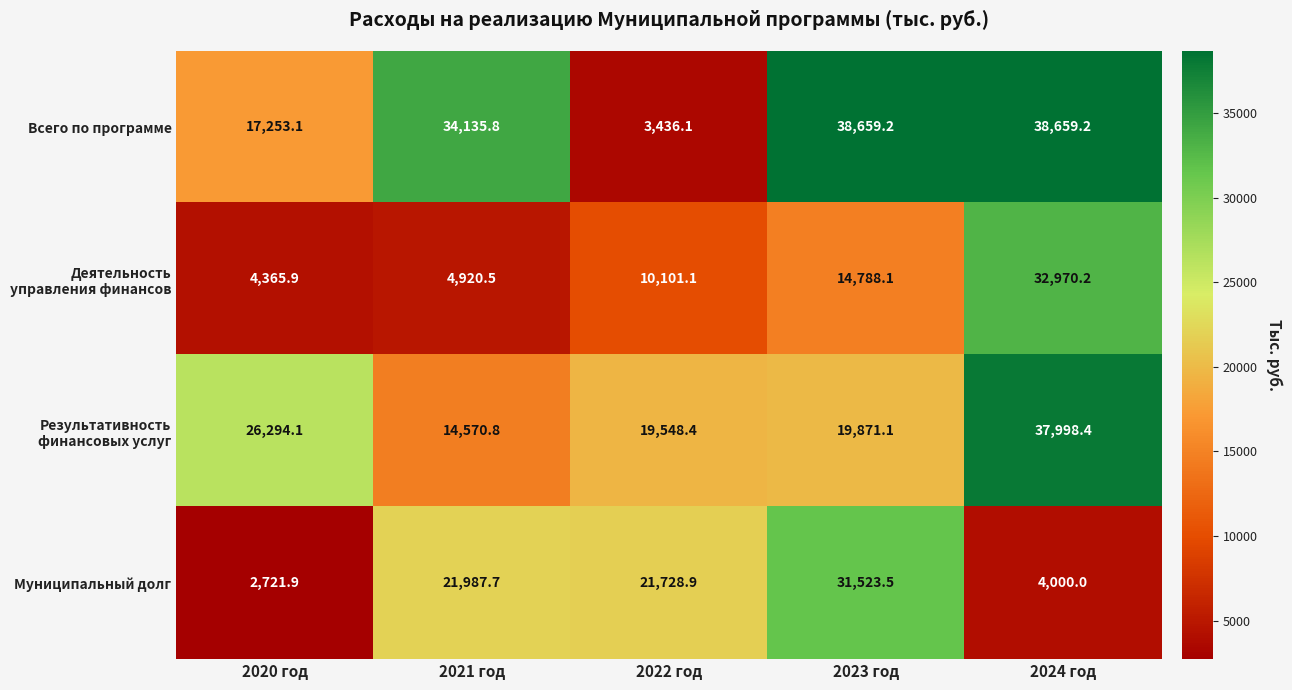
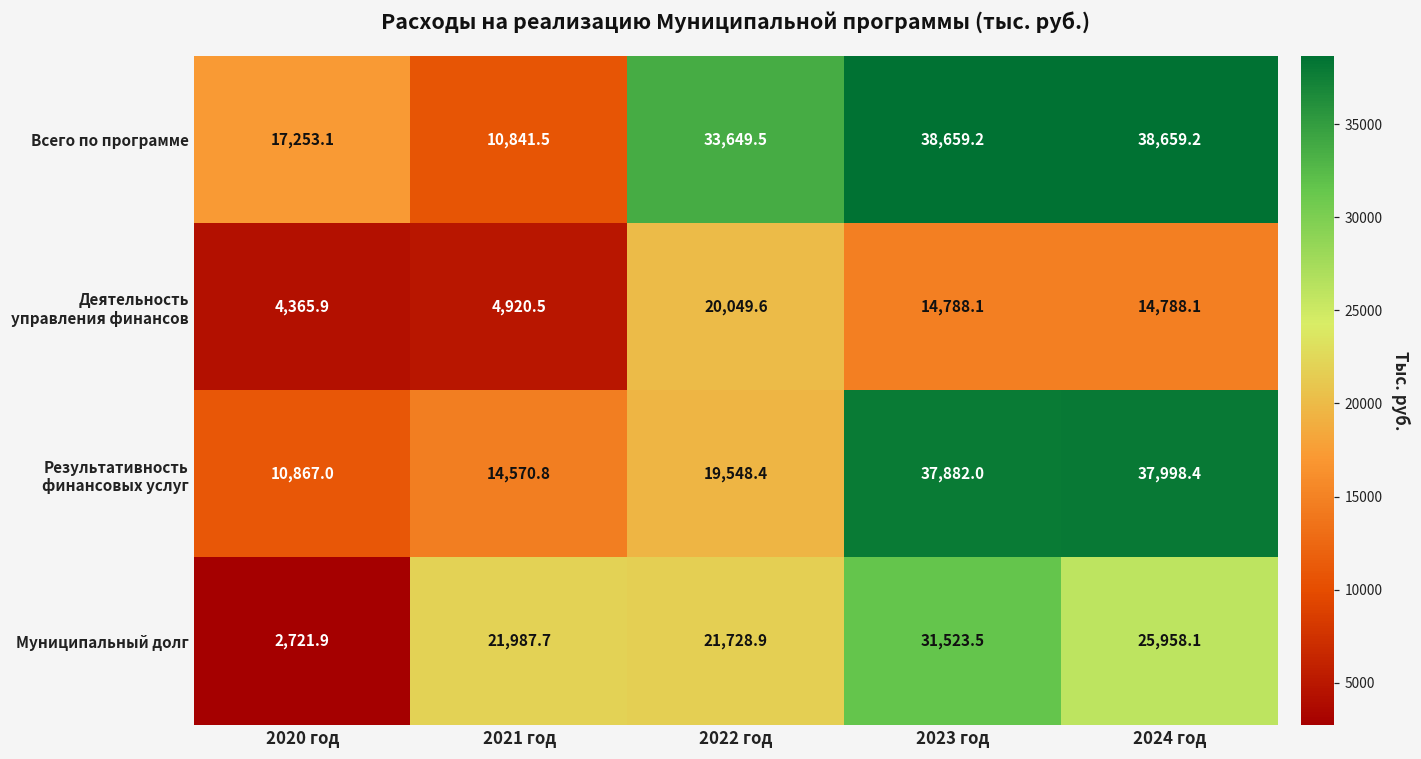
Всего по программе, 2021 год: 34,135.8 -> 10,841.5
Всего по программе, 2022 год: 3,436.1 -> 33,649.5
Деятельность управления финансов, 2022 год: 10,101.1 -> 20,049.6
Деятельность управления финансов, 2024 год: 32,970.2 -> 14,788.1
Результативность финансовых услуг, 2020 год: 26,294.1 -> 10,867.0
Результативность финансовых услуг, 2023 год: 19,871.1 -> 37,882.0
Муниципальный долг, 2024 год: 4,000.0 -> 25,958.1
